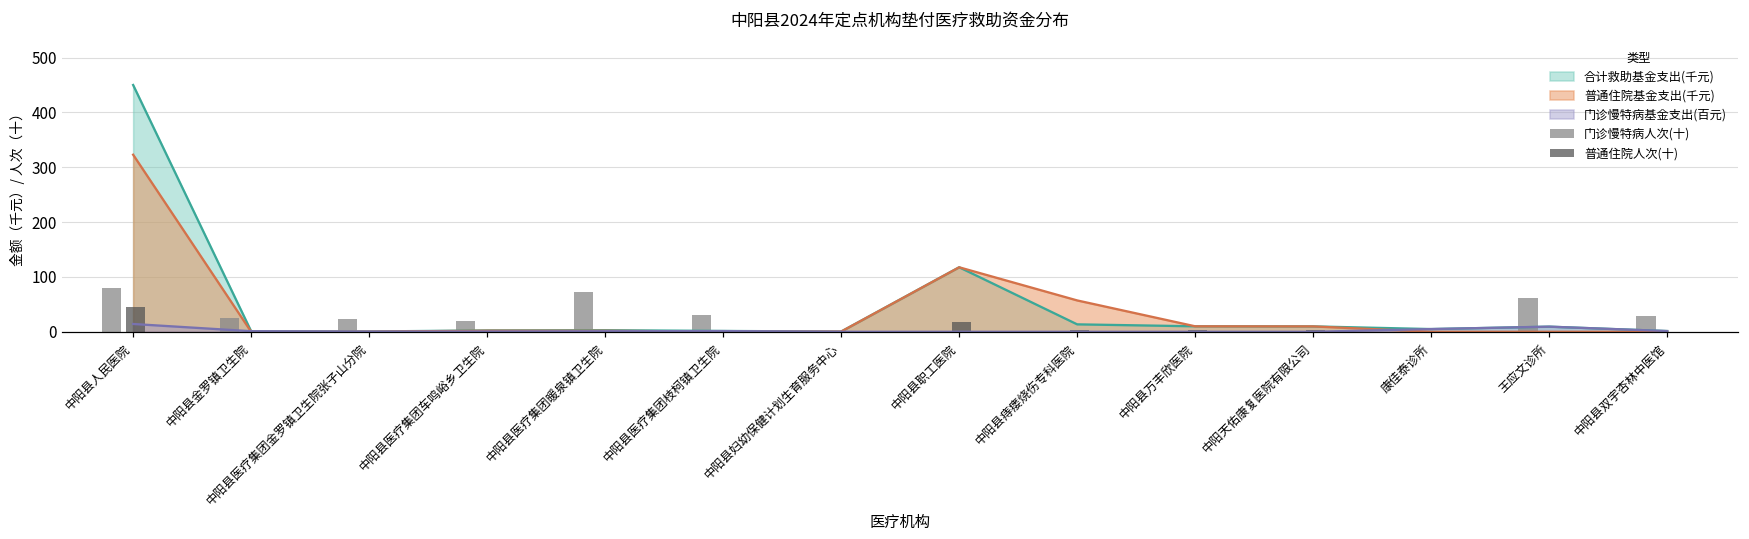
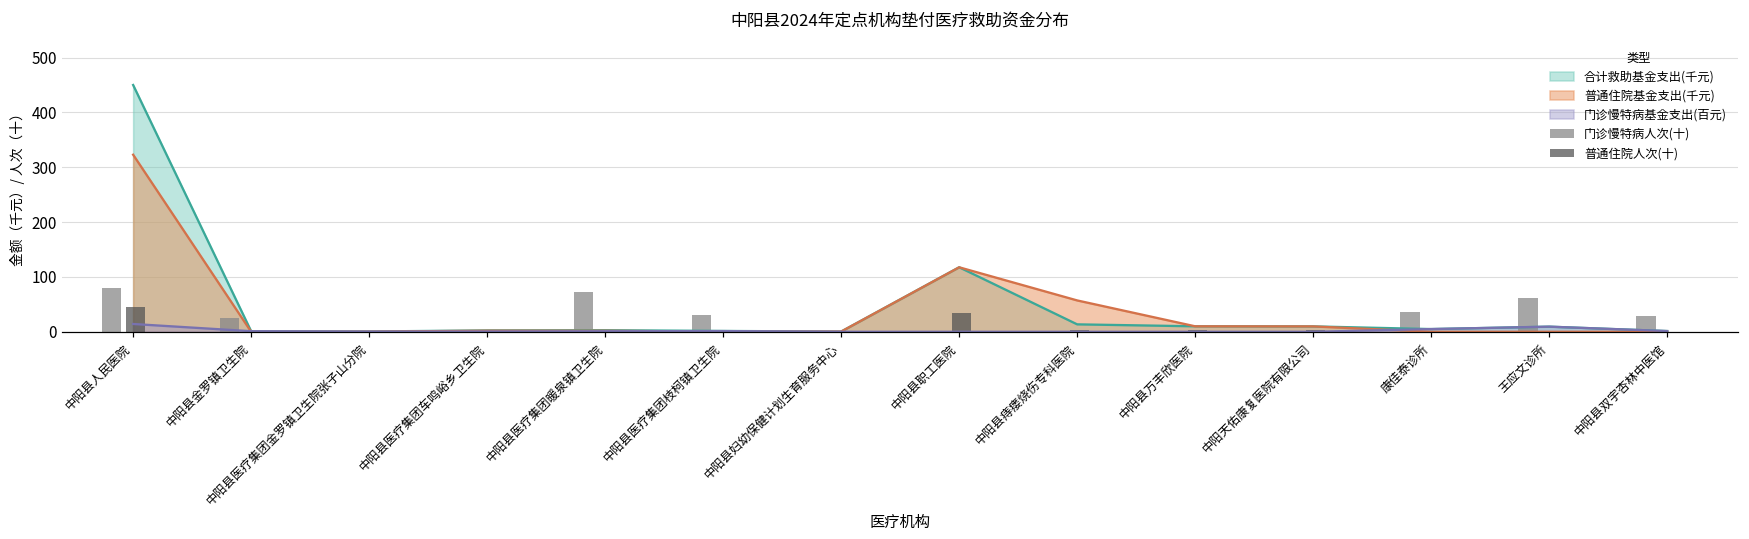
门诊慢特病人次(十), 中阳县医疗集团金罗镇卫生院张子山分院: 20 -> 0
门诊慢特病人次(十), 中阳县医疗集团车鸣峪乡卫生院: 20 -> 0
普通住院人次(十), 中阳县职工医院: 20 -> 30
门诊慢特病人次(十), 康佳泰诊所: 10 -> 40
